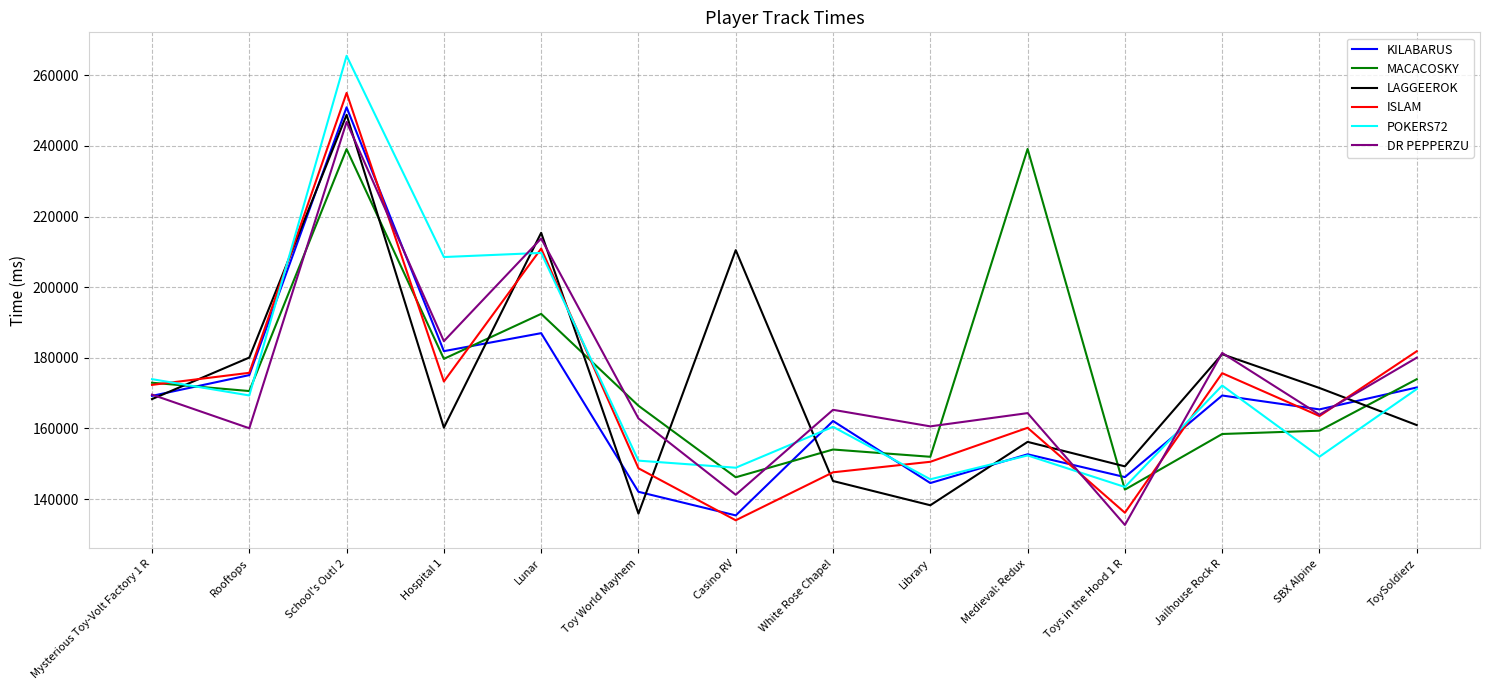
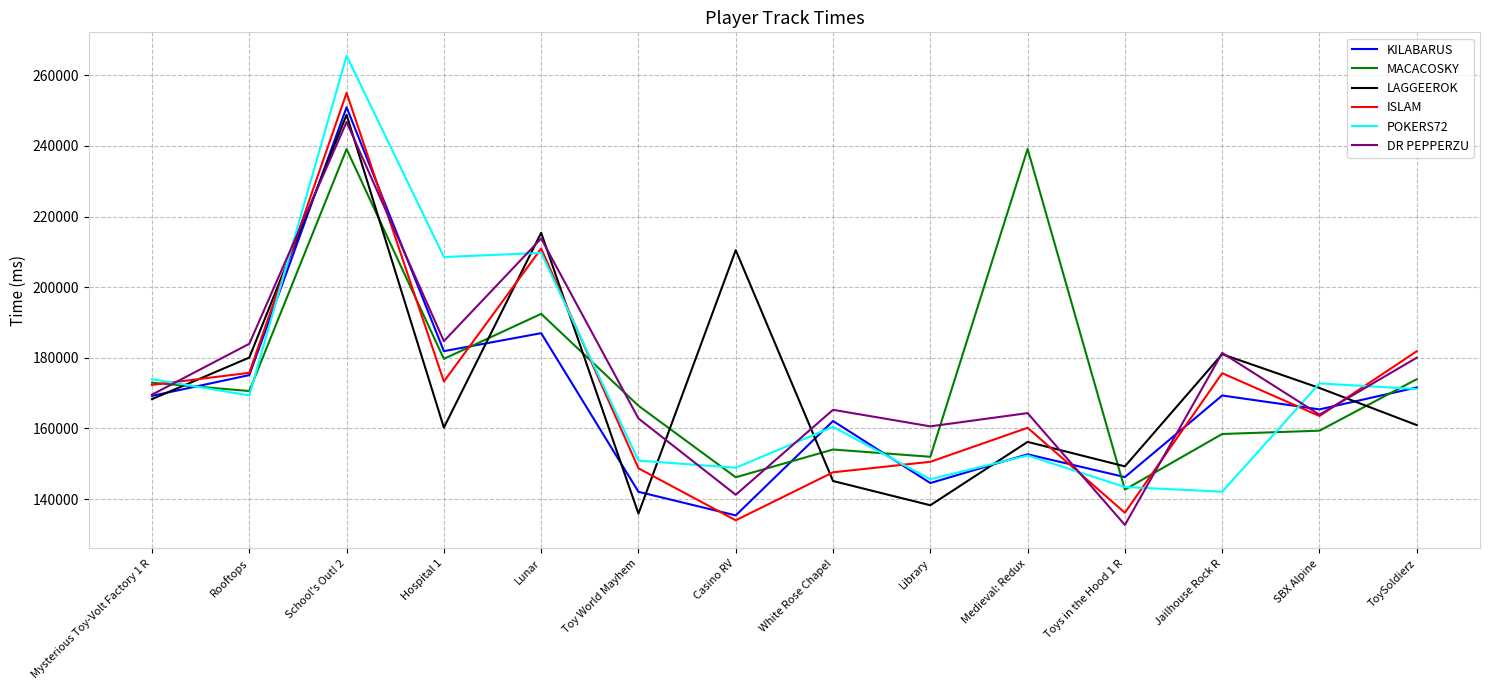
DR PEPPERZU, Rooftops: 160000 -> 184000
POKERS72, Jailhouse Rock R: 172000 -> 142000
POKERS72, SBX Alpine: 152000 -> 173000
